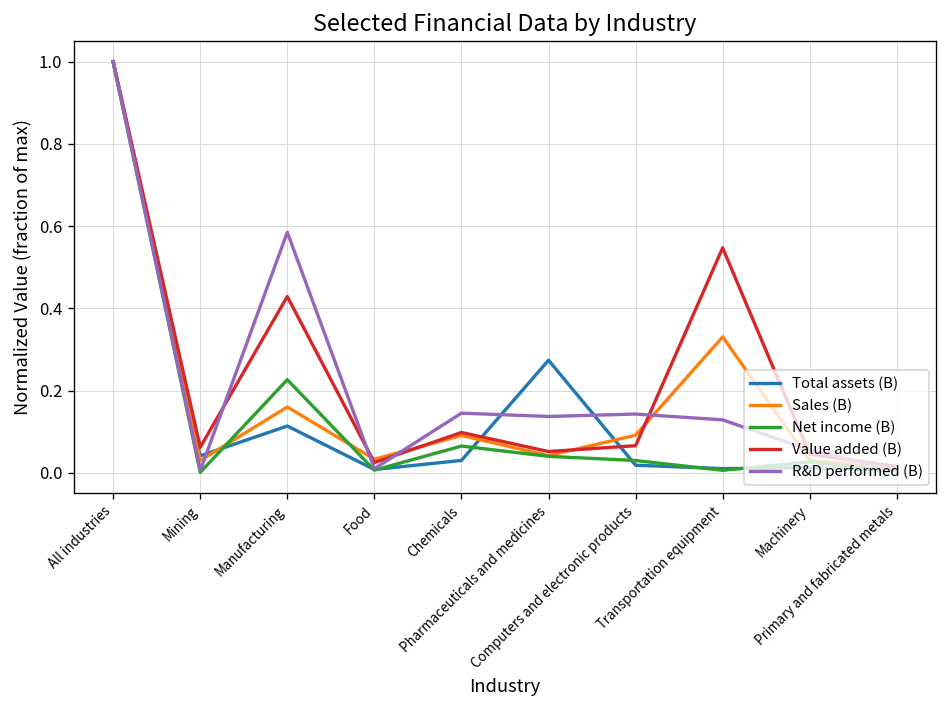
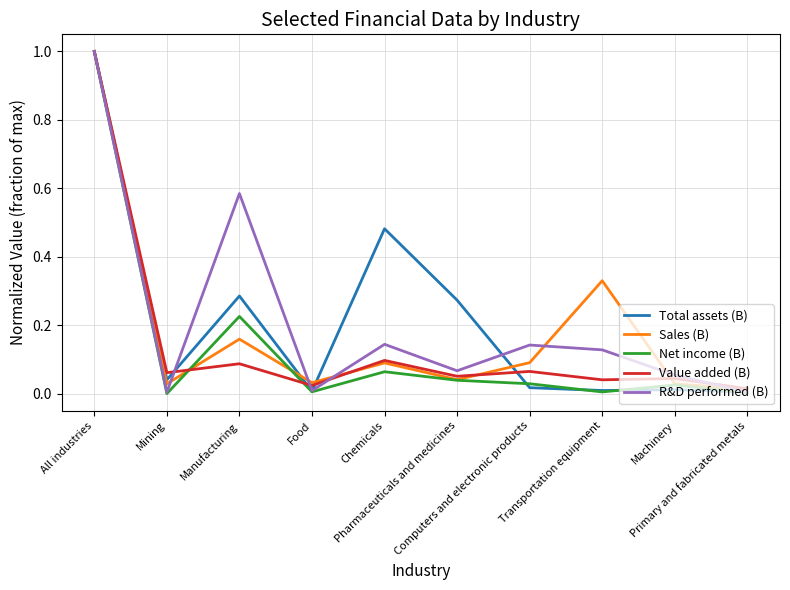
Total assets (B), Manufacturing: 0.11 -> 0.29
Value added (B), Manufacturing: 0.43 -> 0.09
Total assets (B), Chemicals: 0.03 -> 0.48
R&D performed (B), Pharmaceuticals and medicines: 0.14 -> 0.07
Value added (B), Transportation equipment: 0.55 -> 0.04
